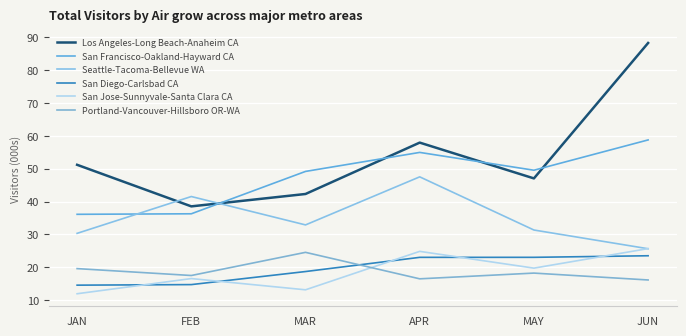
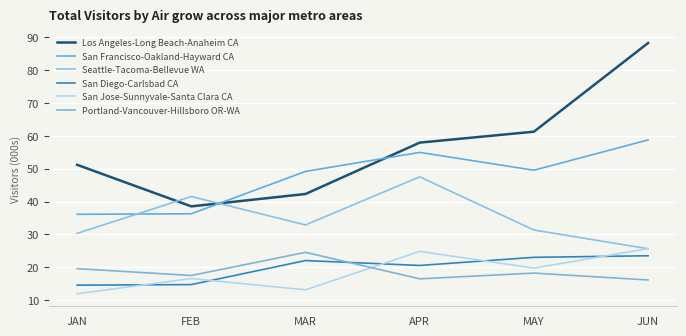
San Diego-Carlsbad CA, MAR: 19 -> 22
San Diego-Carlsbad CA, APR: 23 -> 21
Los Angeles-Long Beach-Anaheim CA, MAY: 47 -> 61
